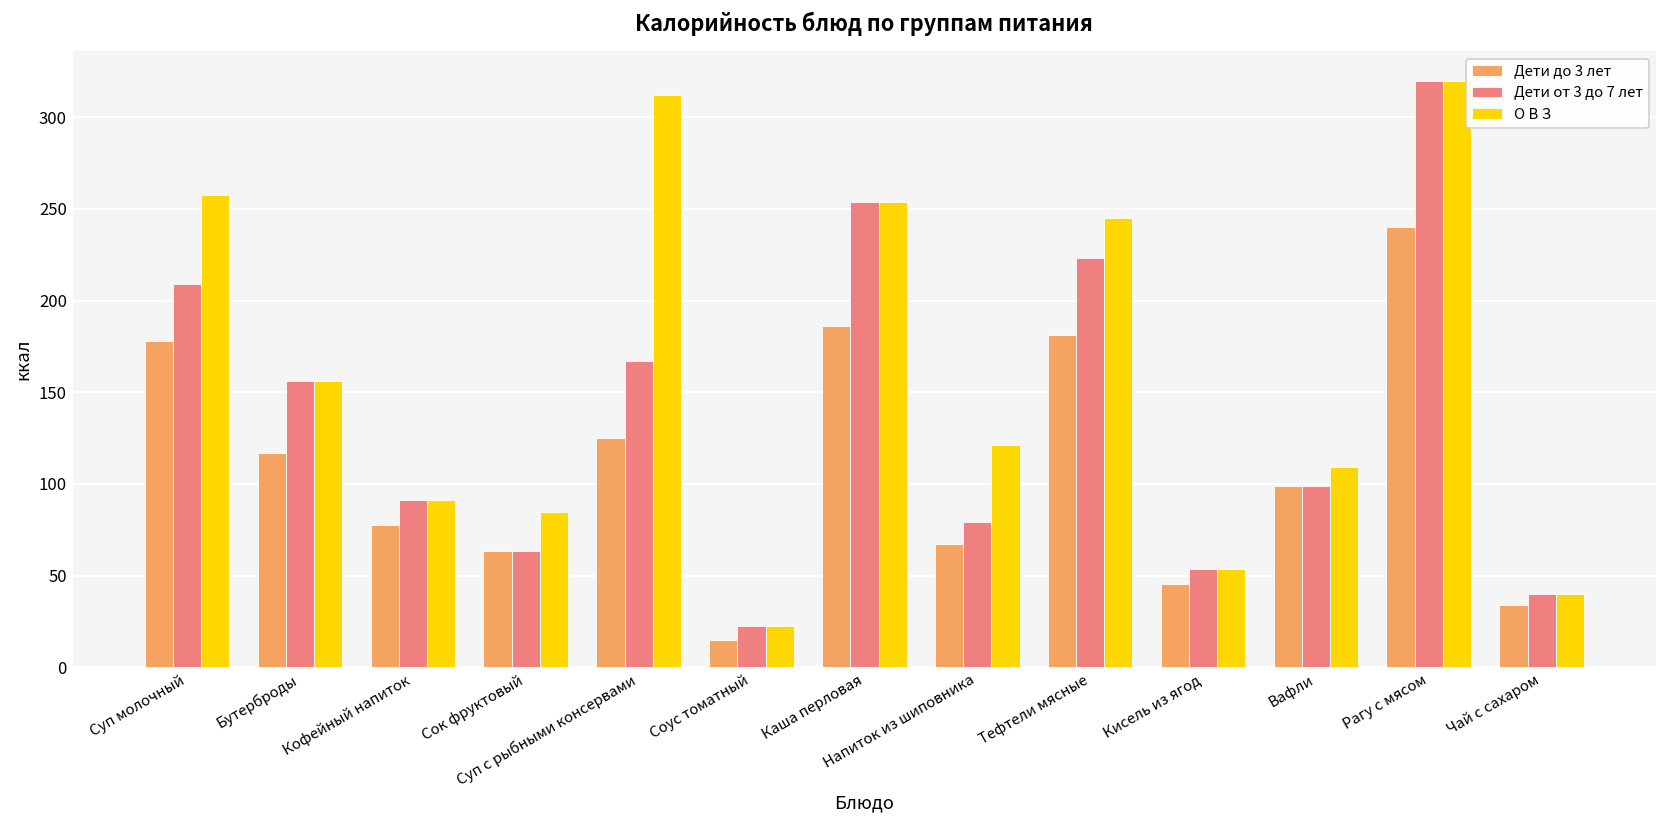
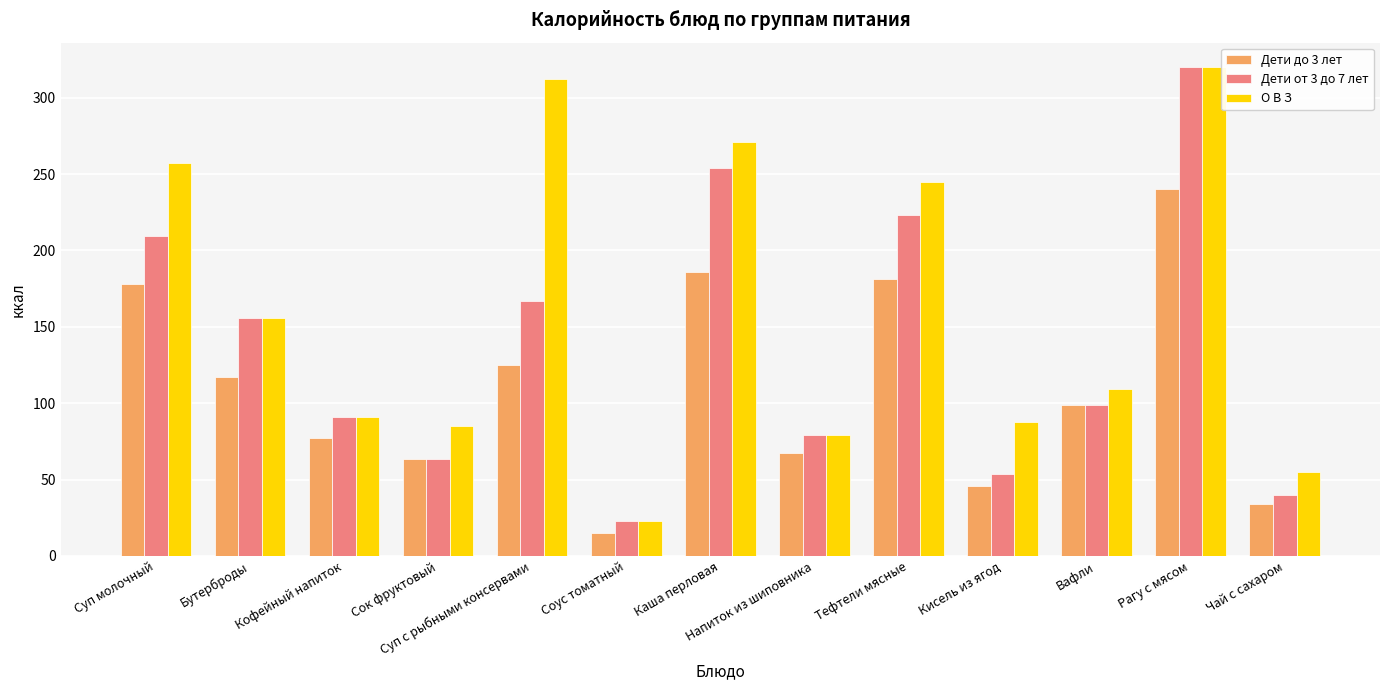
О В З, Каша перловая: 254 -> 271
О В З, Напиток из шиповника: 121 -> 79
О В З, Кисель из ягод: 54 -> 87
О В З, Чай с сахаром: 40 -> 55
